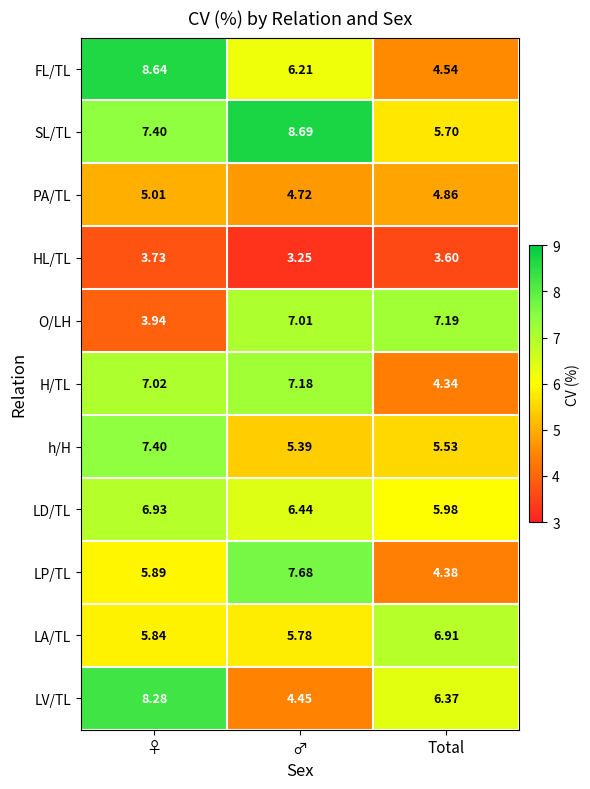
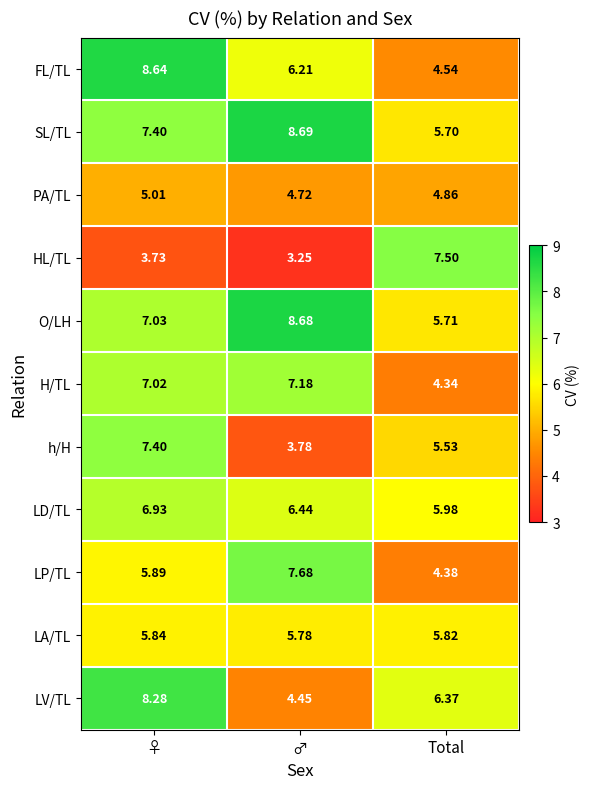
HL/TL, Total: 3.60 -> 7.50
O/LH, ♀: 3.94 -> 7.03
O/LH, ♂: 7.01 -> 8.68
O/LH, Total: 7.19 -> 5.71
h/H, ♂: 5.39 -> 3.78
LA/TL, Total: 6.91 -> 5.82
